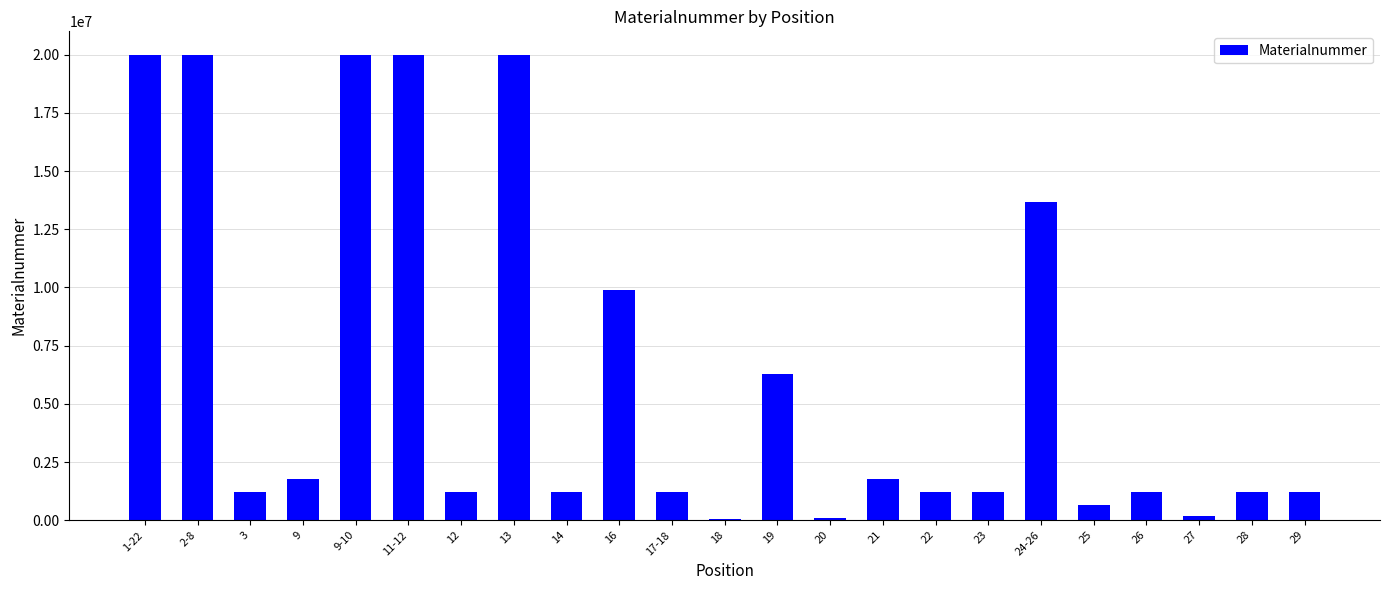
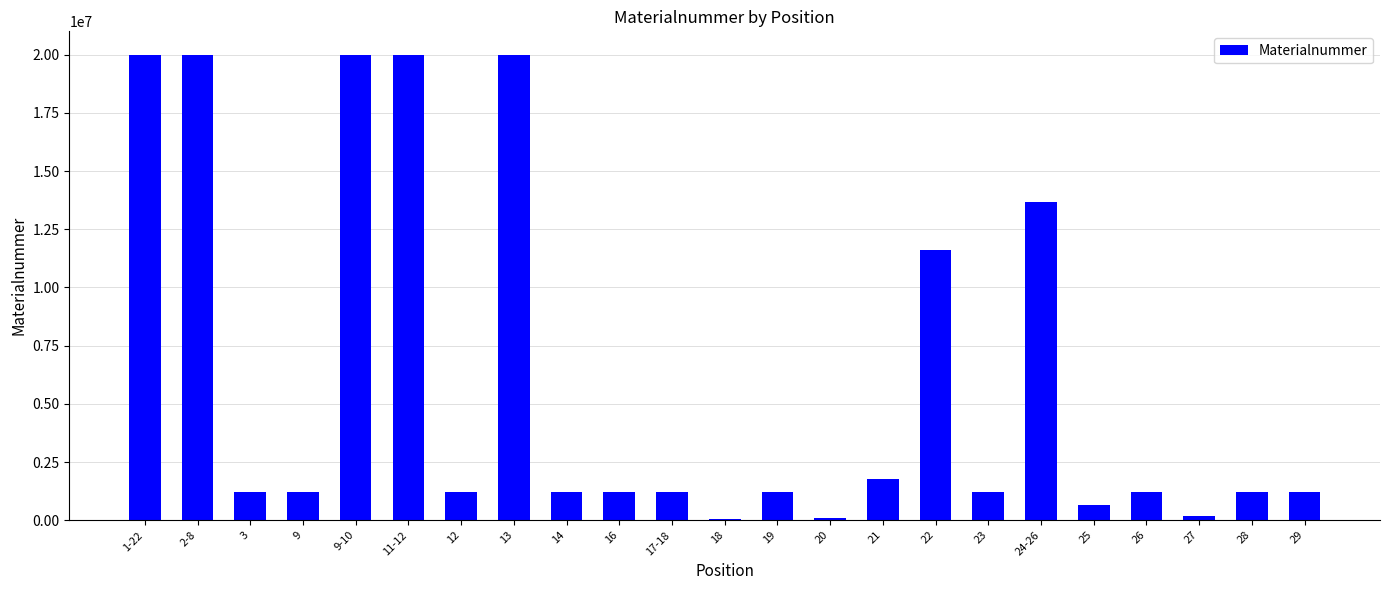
9: 1800000 -> 1200000
16: 9900000 -> 1200000
19: 6300000 -> 1200000
22: 1200000 -> 11600000
